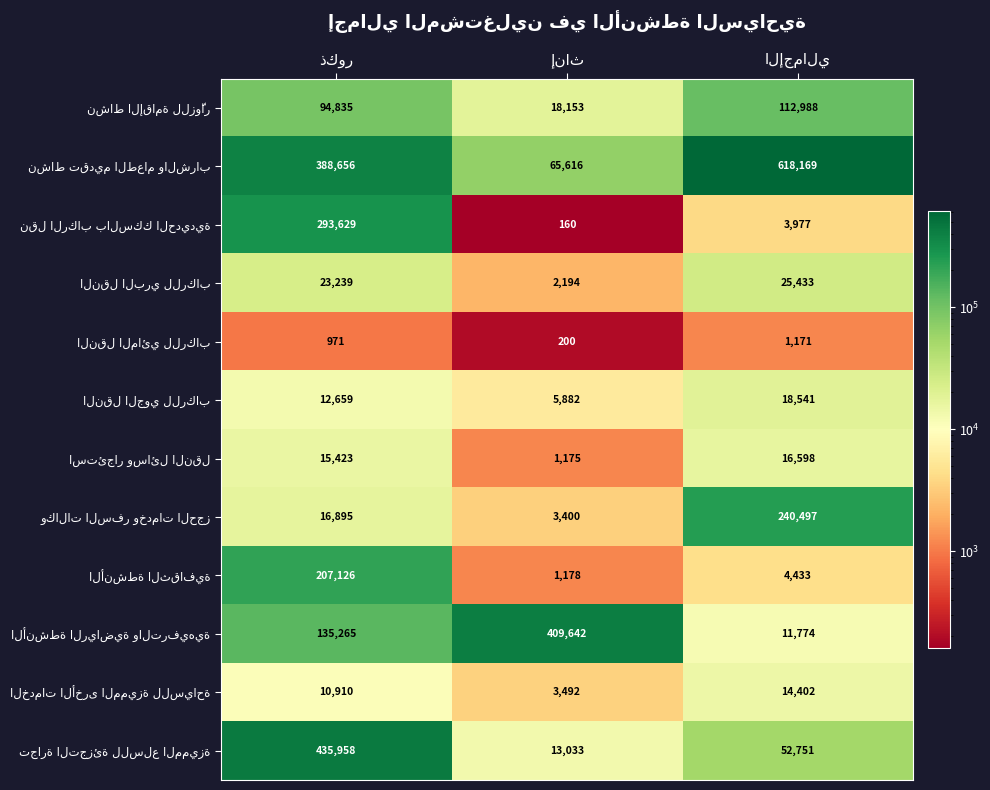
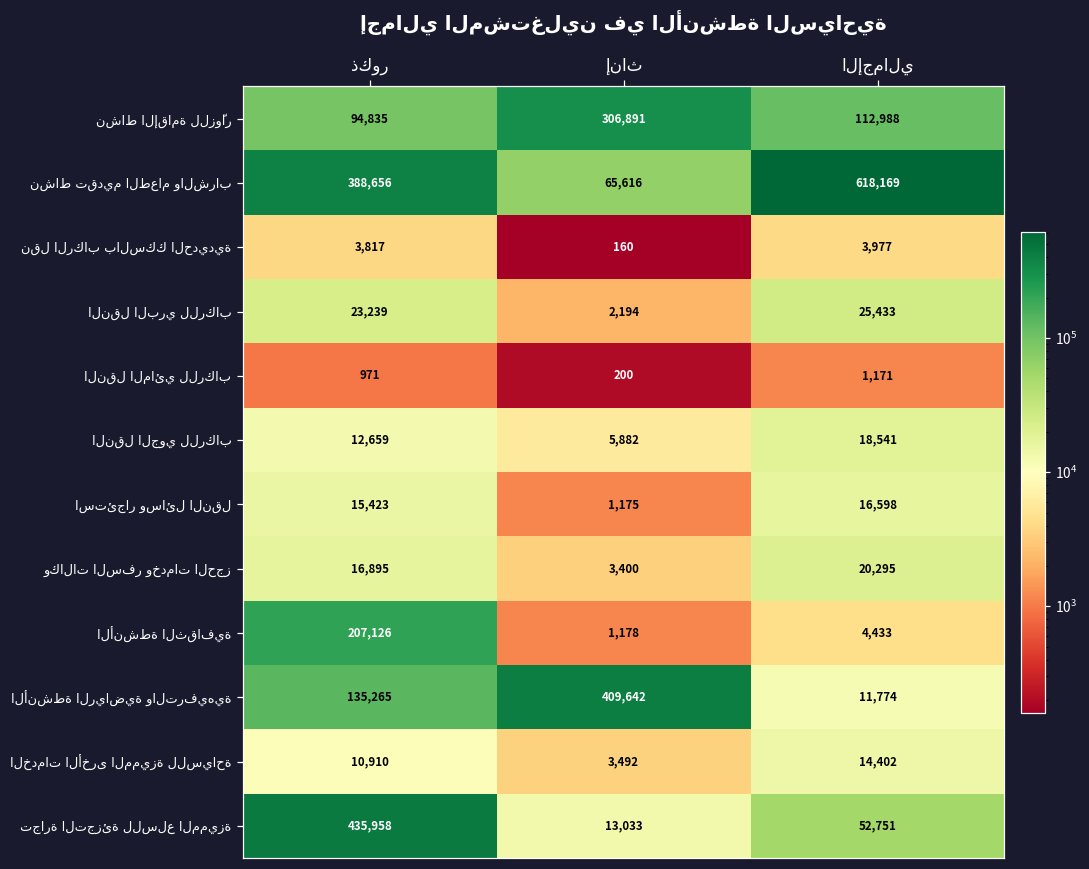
نشاط الإقامة للزوّار, إناث: 18,153 -> 306,891
نقل الركاب بالسكك الحديدية, ذكور: 293,629 -> 3,817
وكالات السفر وخدمات الحجز, الإجمالي: 240,497 -> 20,295
